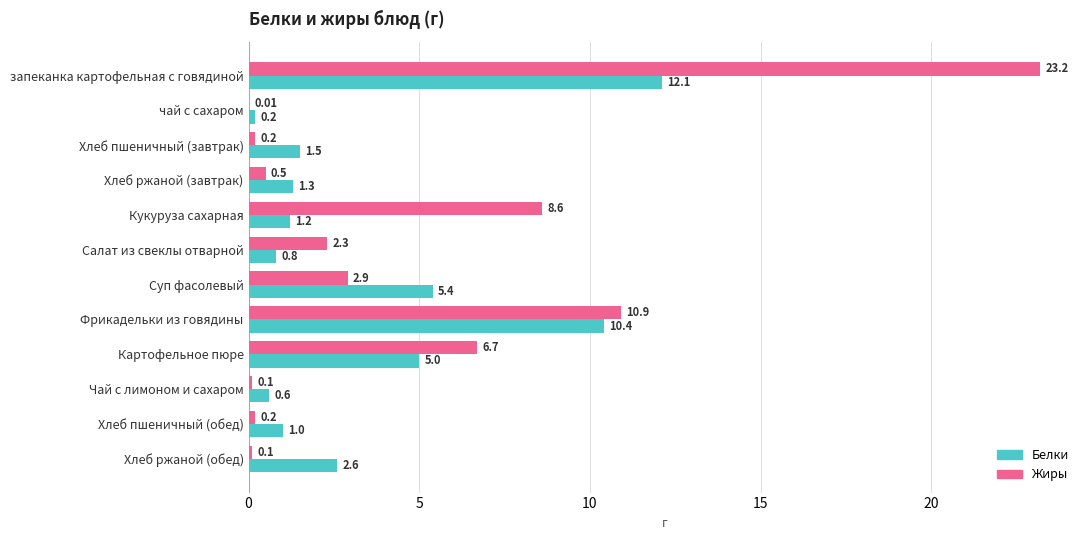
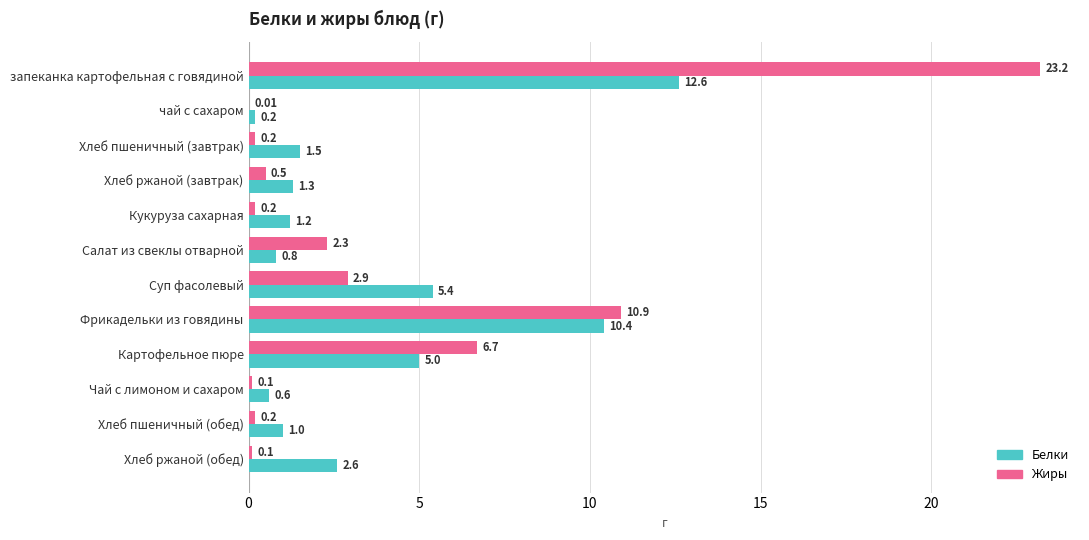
Белки, запеканка картофельная с говядиной: 12.1 -> 12.6
Жиры, Кукуруза сахарная: 8.6 -> 0.2
